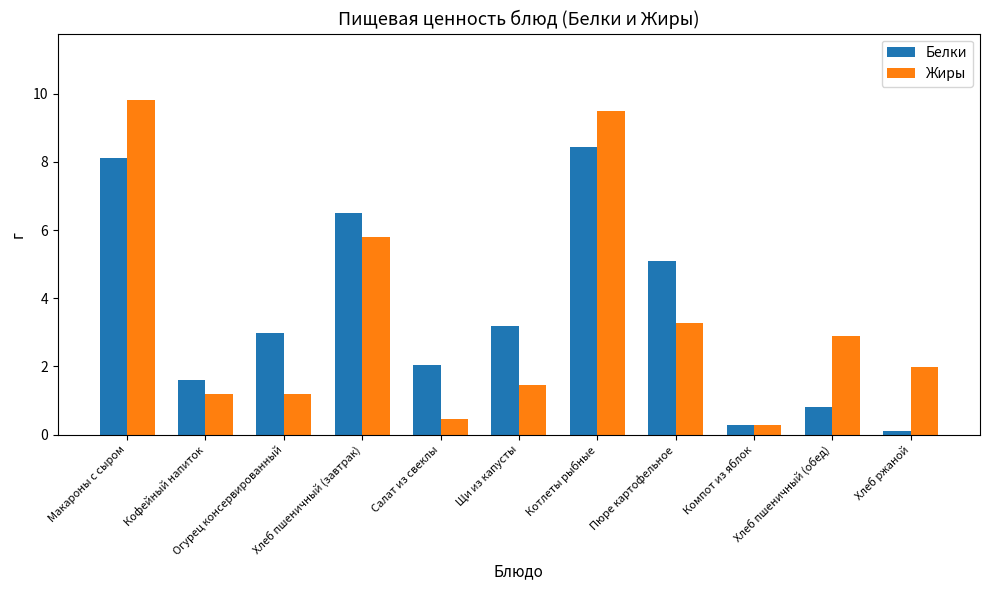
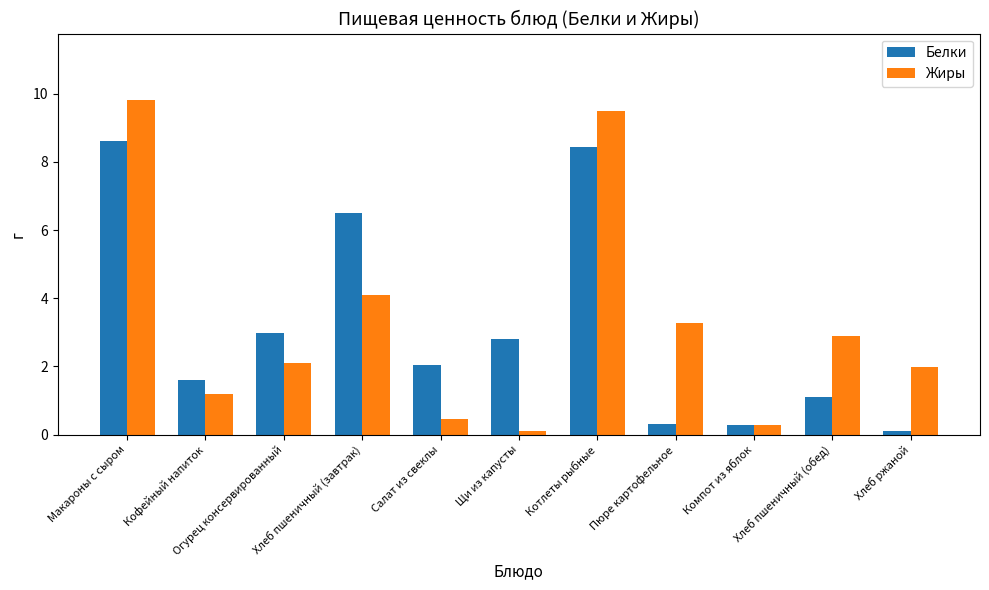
Белки, Макароны с сыром: 8.1 -> 8.6
Жиры, Огурец консервированный: 1.2 -> 2.1
Жиры, Хлеб пшеничный (завтрак): 5.8 -> 4.1
Белки, Щи из капусты: 3.2 -> 2.8
Жиры, Щи из капусты: 1.5 -> 0.1
Белки, Пюре картофельное: 5.1 -> 0.3
Белки, Хлеб пшеничный (обед): 0.8 -> 1.1
